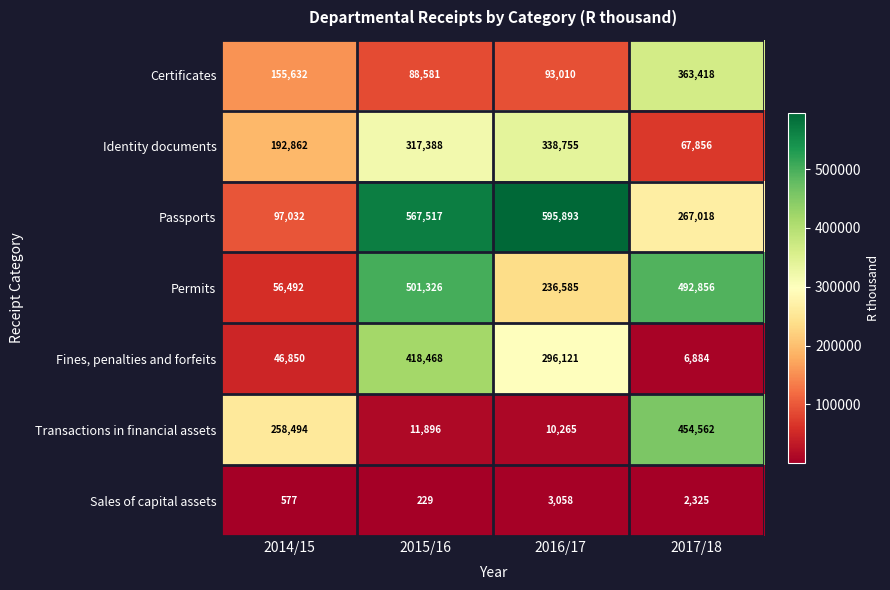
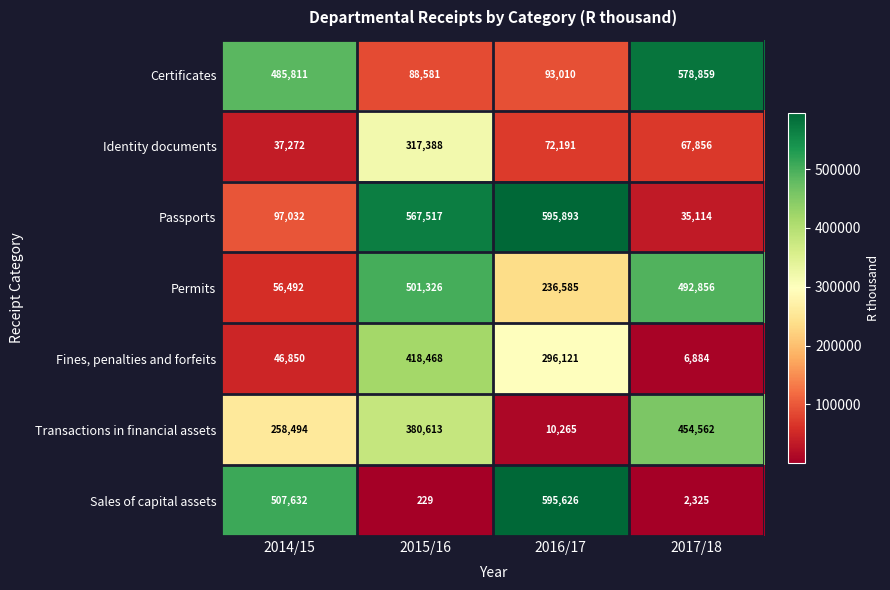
Certificates, 2014/15: 155,632 -> 485,811
Certificates, 2017/18: 363,418 -> 578,859
Identity documents, 2014/15: 192,862 -> 37,272
Identity documents, 2016/17: 338,755 -> 72,191
Passports, 2017/18: 267,018 -> 35,114
Transactions in financial assets, 2015/16: 11,896 -> 380,613
Sales of capital assets, 2014/15: 577 -> 507,632
Sales of capital assets, 2016/17: 3,058 -> 595,626
